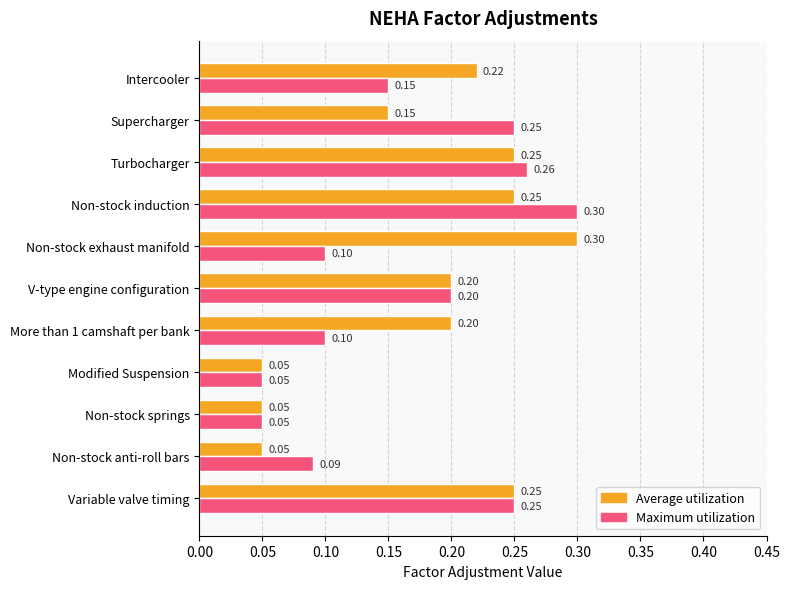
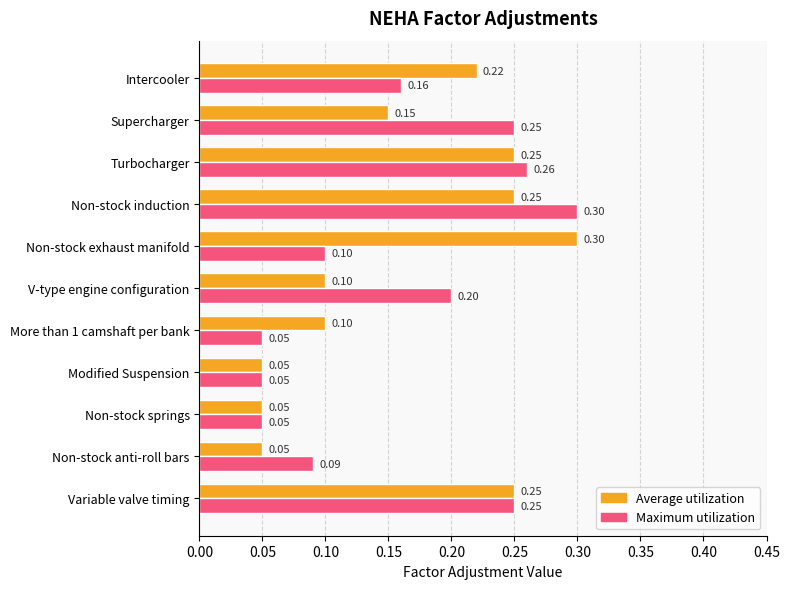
Maximum utilization, Intercooler: 0.15 -> 0.16
Average utilization, V-type engine configuration: 0.20 -> 0.10
Average utilization, More than 1 camshaft per bank: 0.20 -> 0.10
Maximum utilization, More than 1 camshaft per bank: 0.10 -> 0.05
